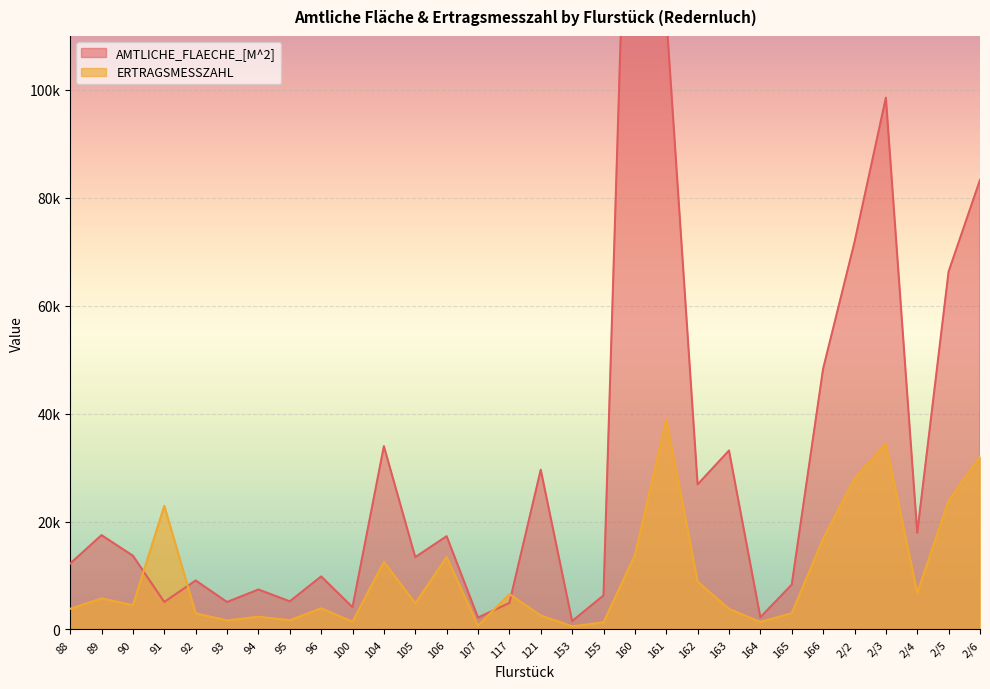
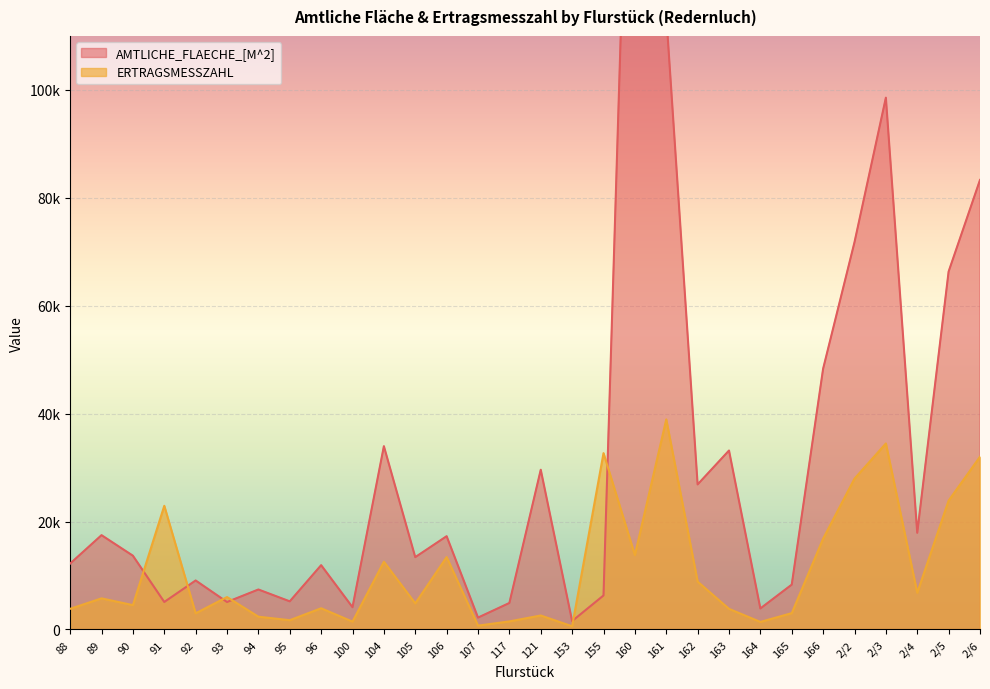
ERTRAGSMESSZAHL, 93: 2000 -> 6000
AMTLICHE_FLAECHE_[M^2], 96: 10000 -> 12000
ERTRAGSMESSZAHL, 117: 7000 -> 1000
ERTRAGSMESSZAHL, 155: 1000 -> 33000
AMTLICHE_FLAECHE_[M^2], 164: 2000 -> 4000
